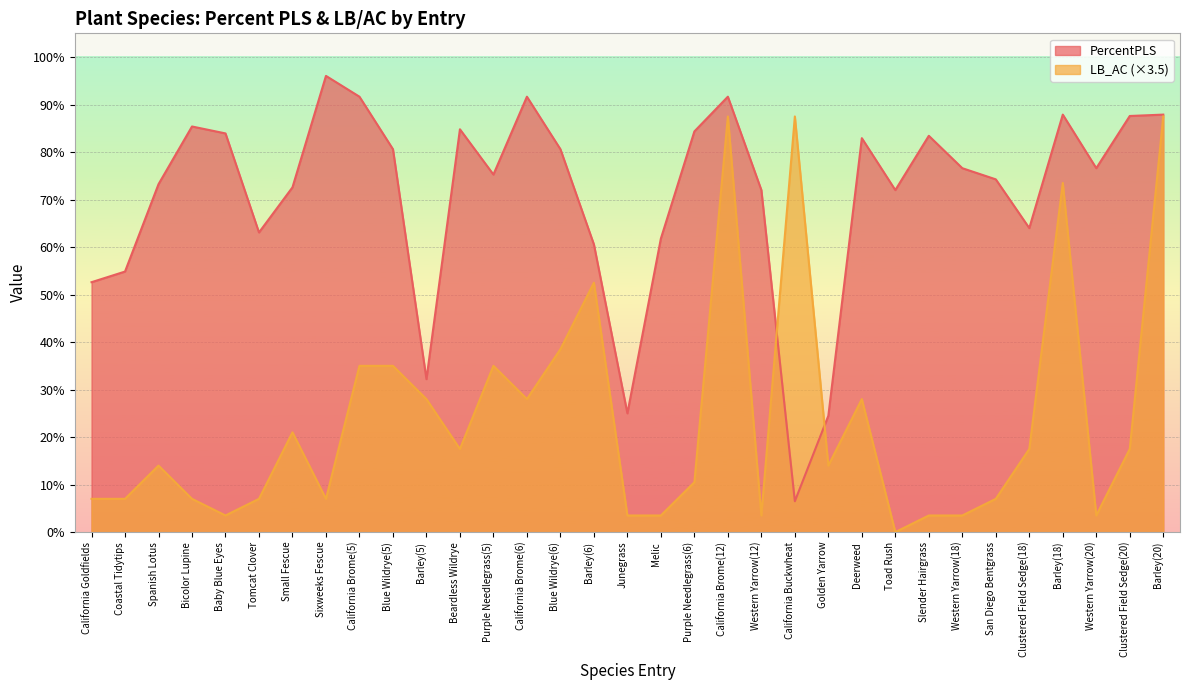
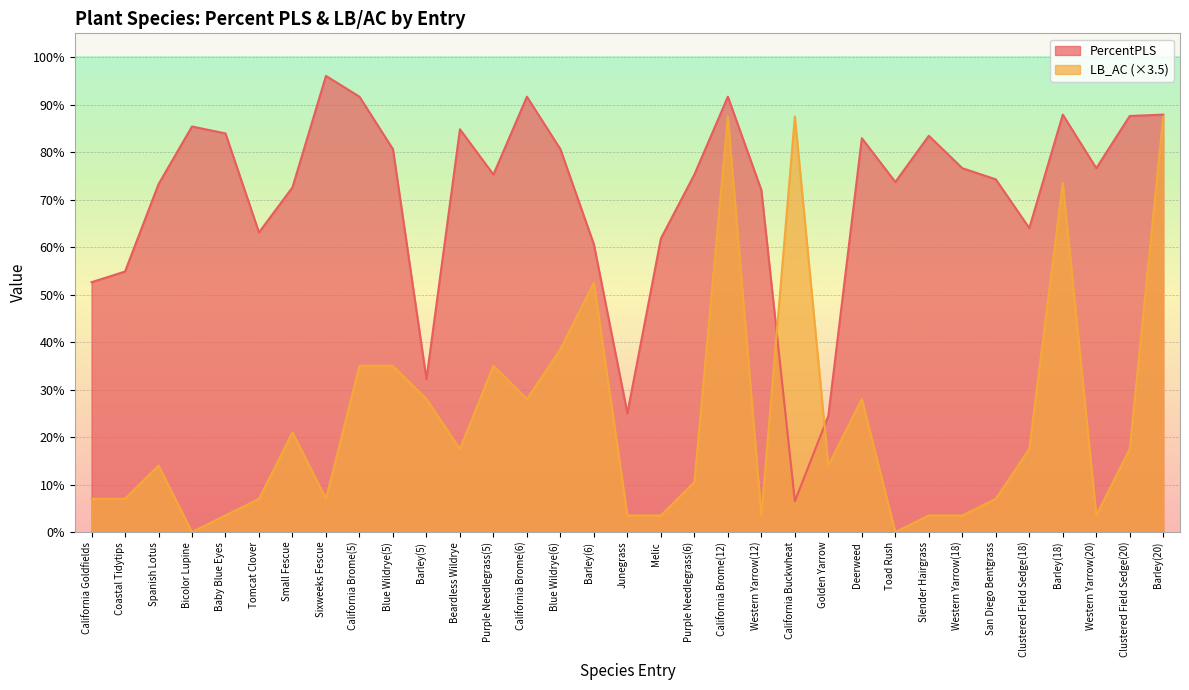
LB_AC (×3.5), Bicolor Lupine: 7% -> 0%
PercentPLS, Purple Needlegrass(6): 84% -> 75%
PercentPLS, Toad Rush: 72% -> 74%
